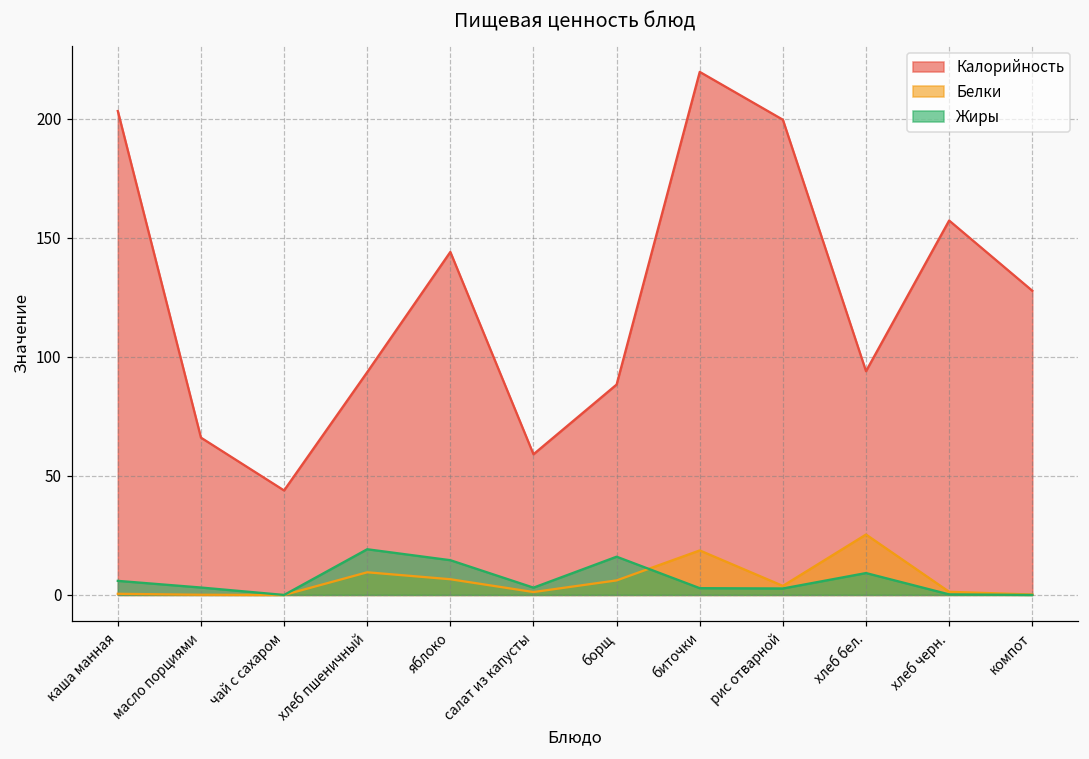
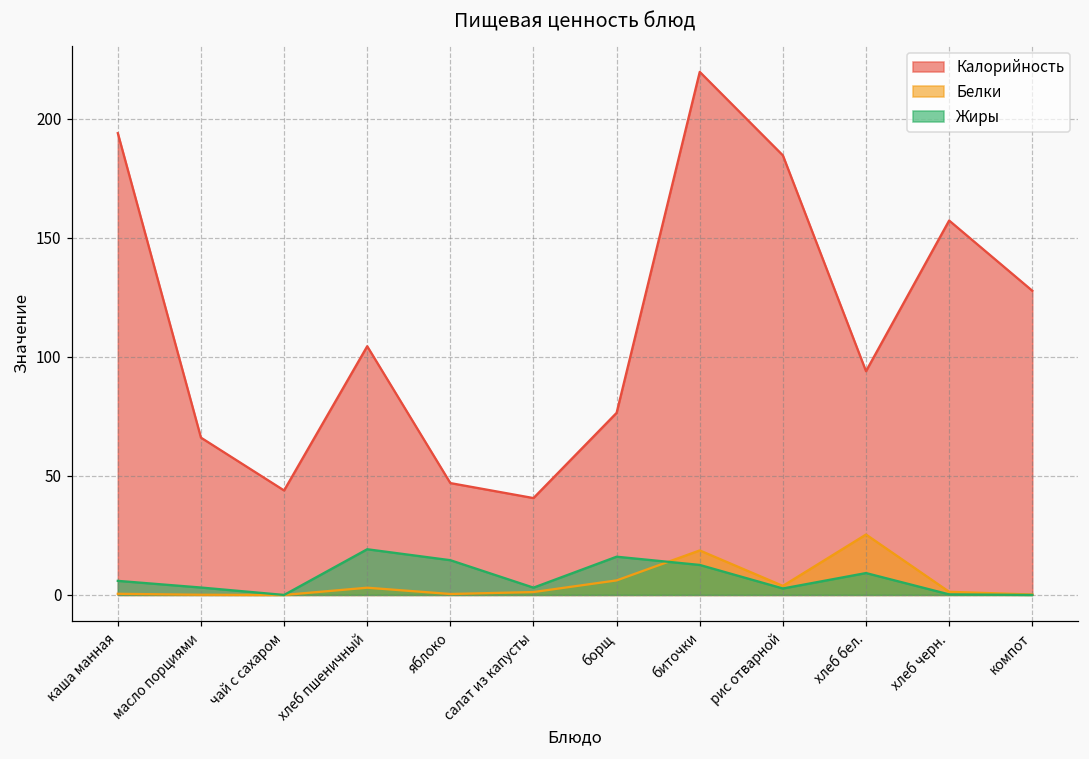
Калорийность, каша манная: 203 -> 194
Калорийность, хлеб пшеничный: 94 -> 104
Белки, хлеб пшеничный: 10 -> 3
Калорийность, яблоко: 144 -> 47
Белки, яблоко: 7 -> 0
Калорийность, салат из капусты: 59 -> 41
Калорийность, борщ: 88 -> 77
Жиры, биточки: 3 -> 13
Калорийность, рис отварной: 200 -> 185
